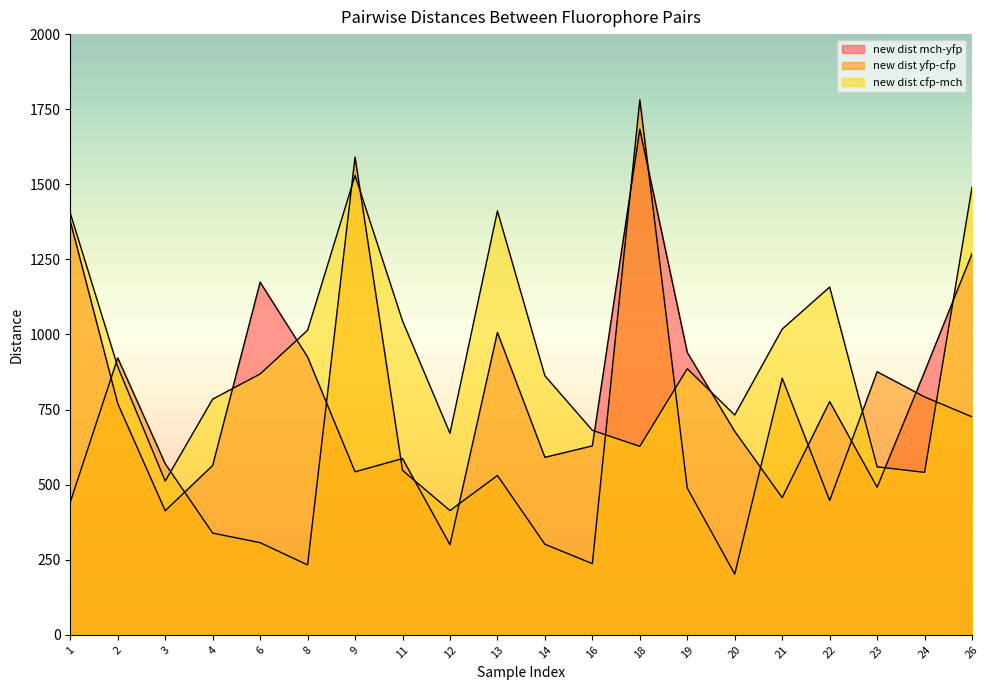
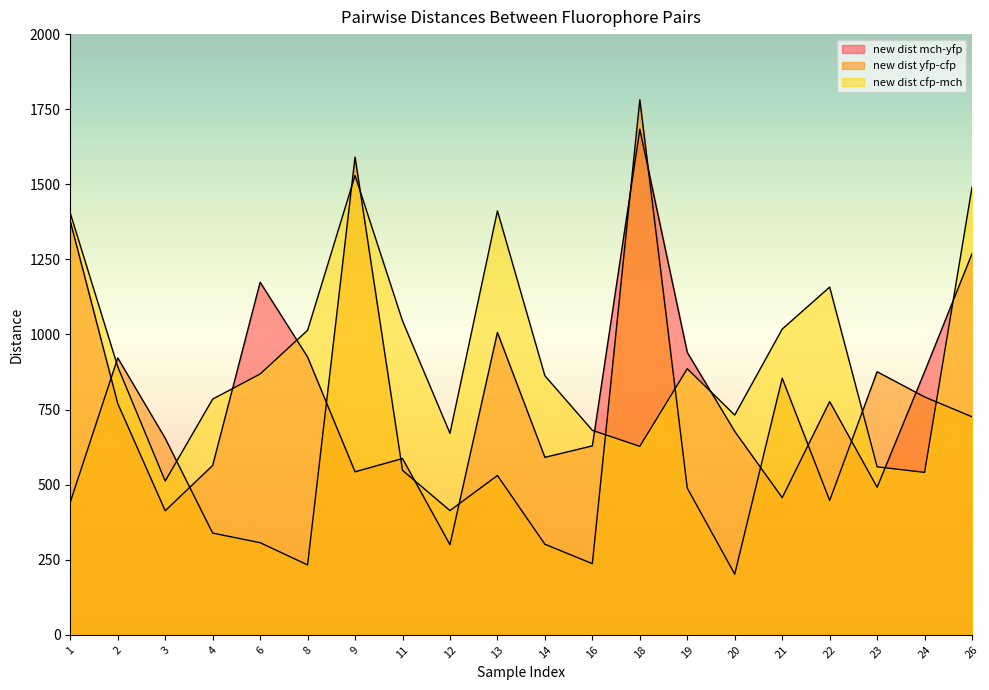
new dist yfp-cfp, 3: 570 -> 650
